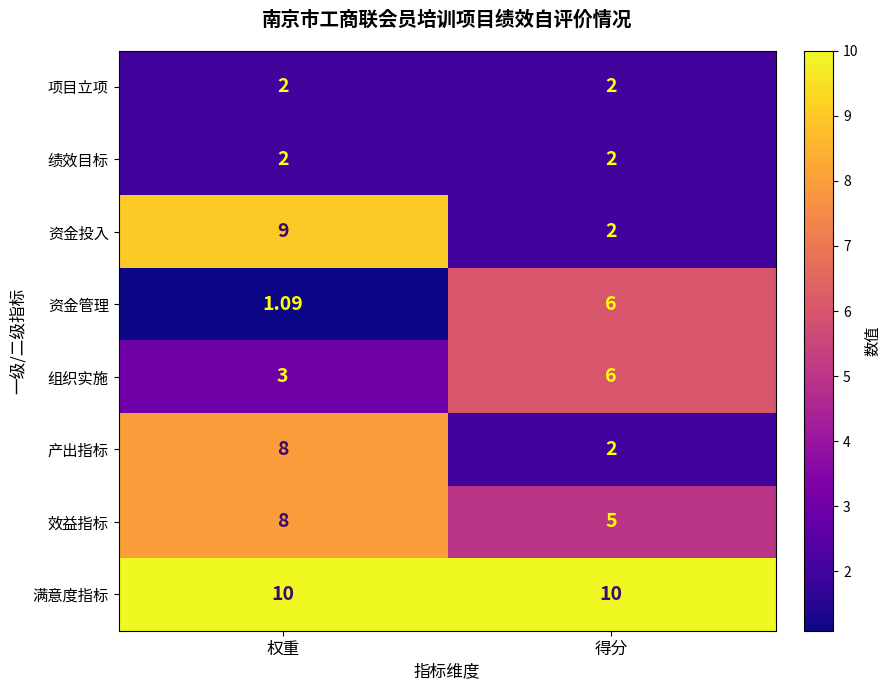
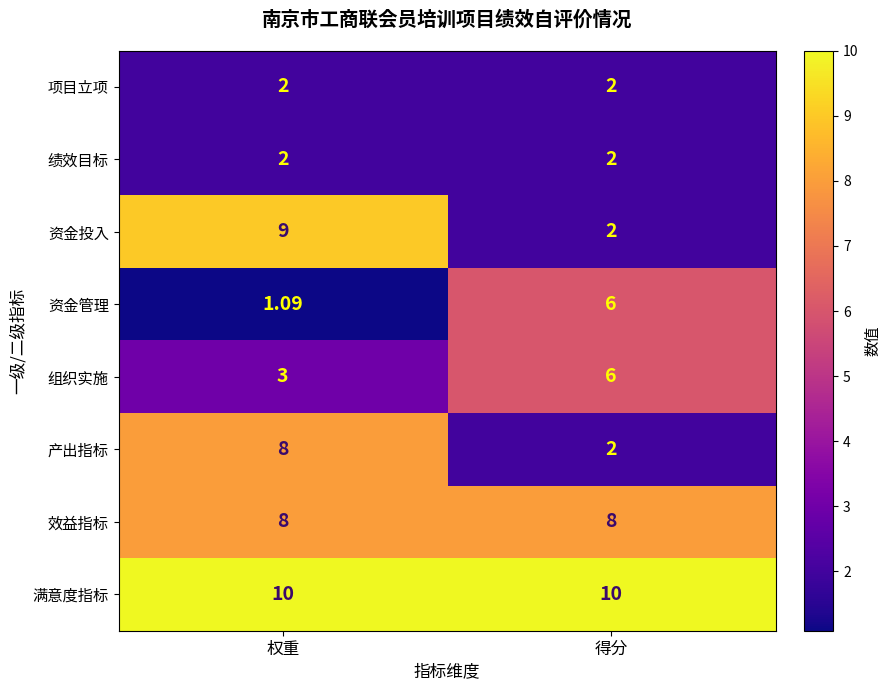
效益指标, 得分: 5 -> 8
